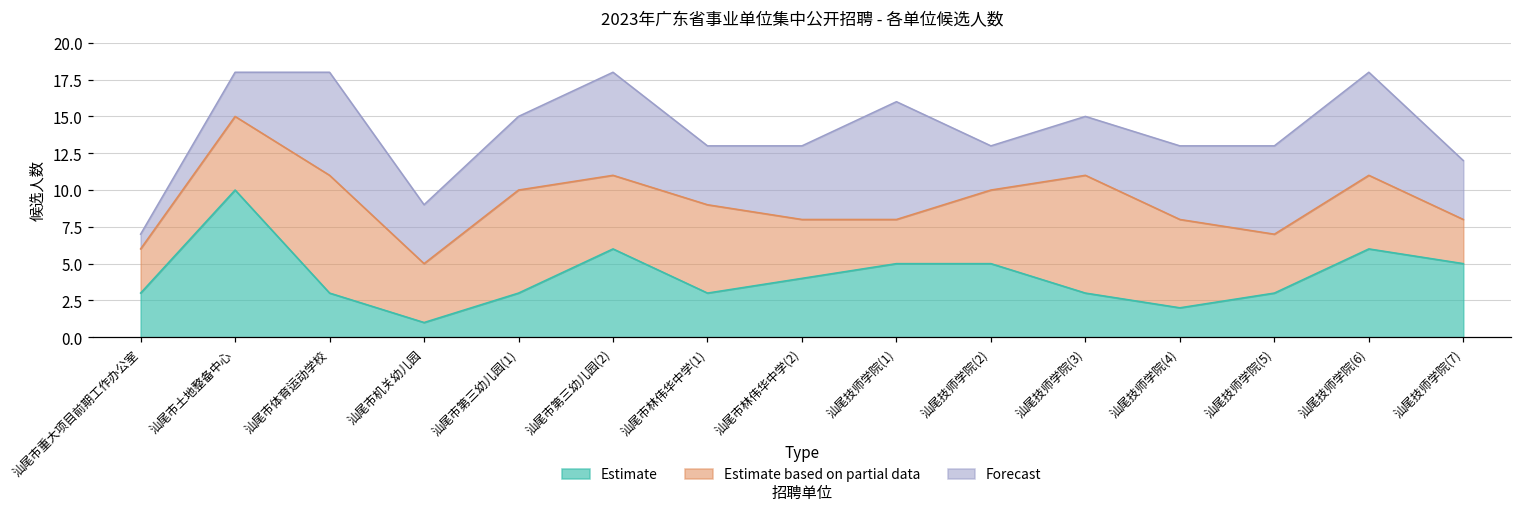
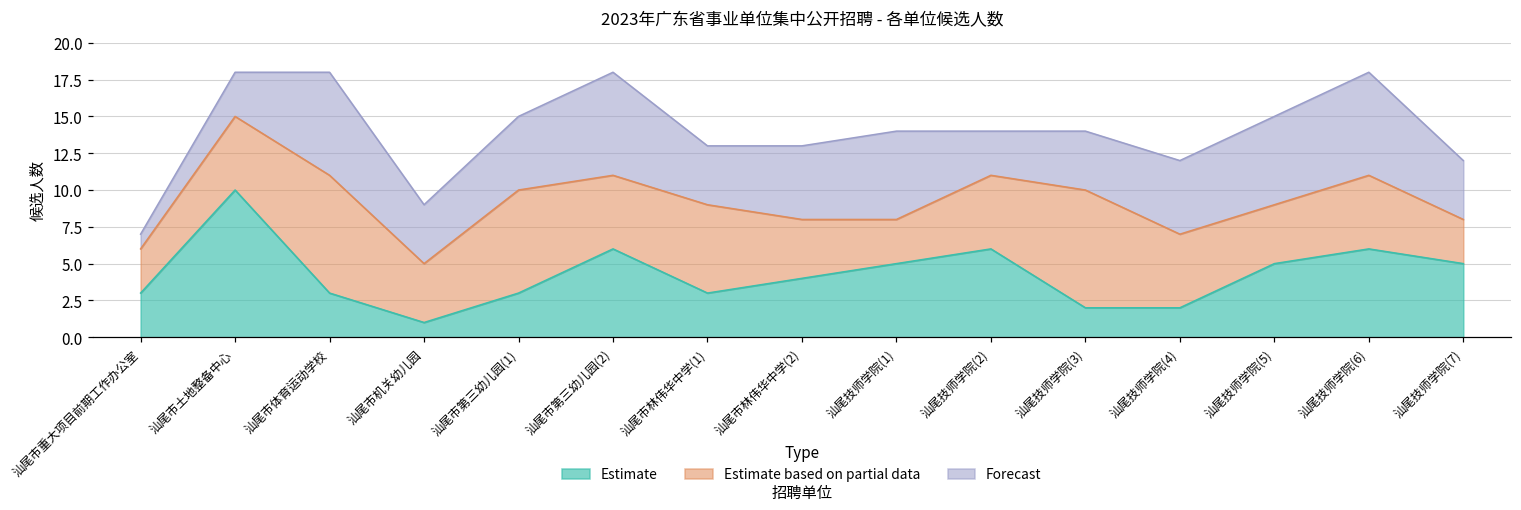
Forecast, 汕尾技师学院(1): 8 -> 6
Estimate, 汕尾技师学院(2): 5 -> 6
Estimate, 汕尾技师学院(3): 3 -> 2
Estimate based on partial data, 汕尾技师学院(4): 6 -> 5
Estimate, 汕尾技师学院(5): 3 -> 5
